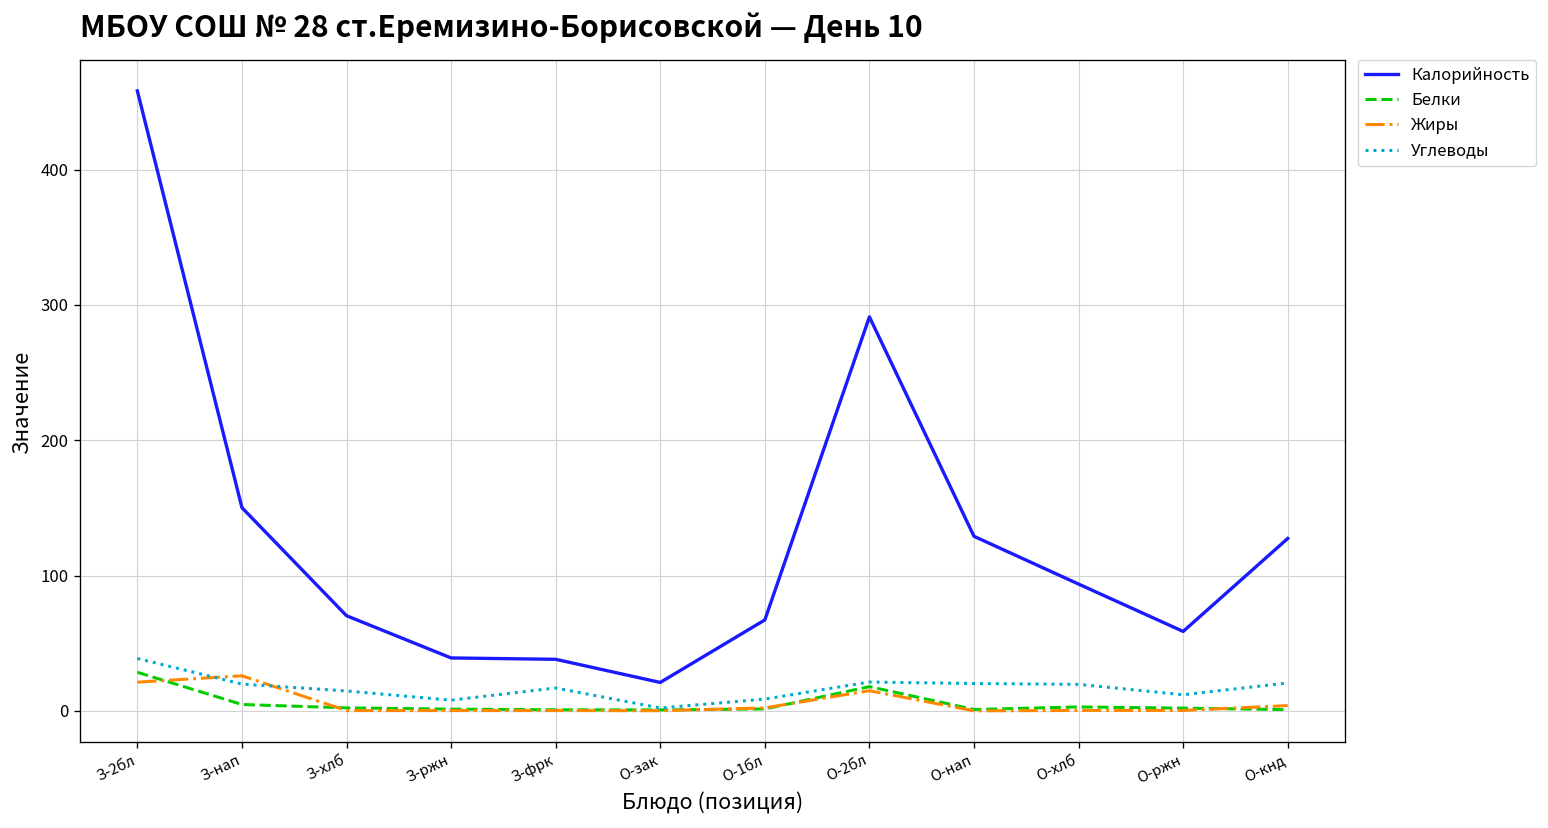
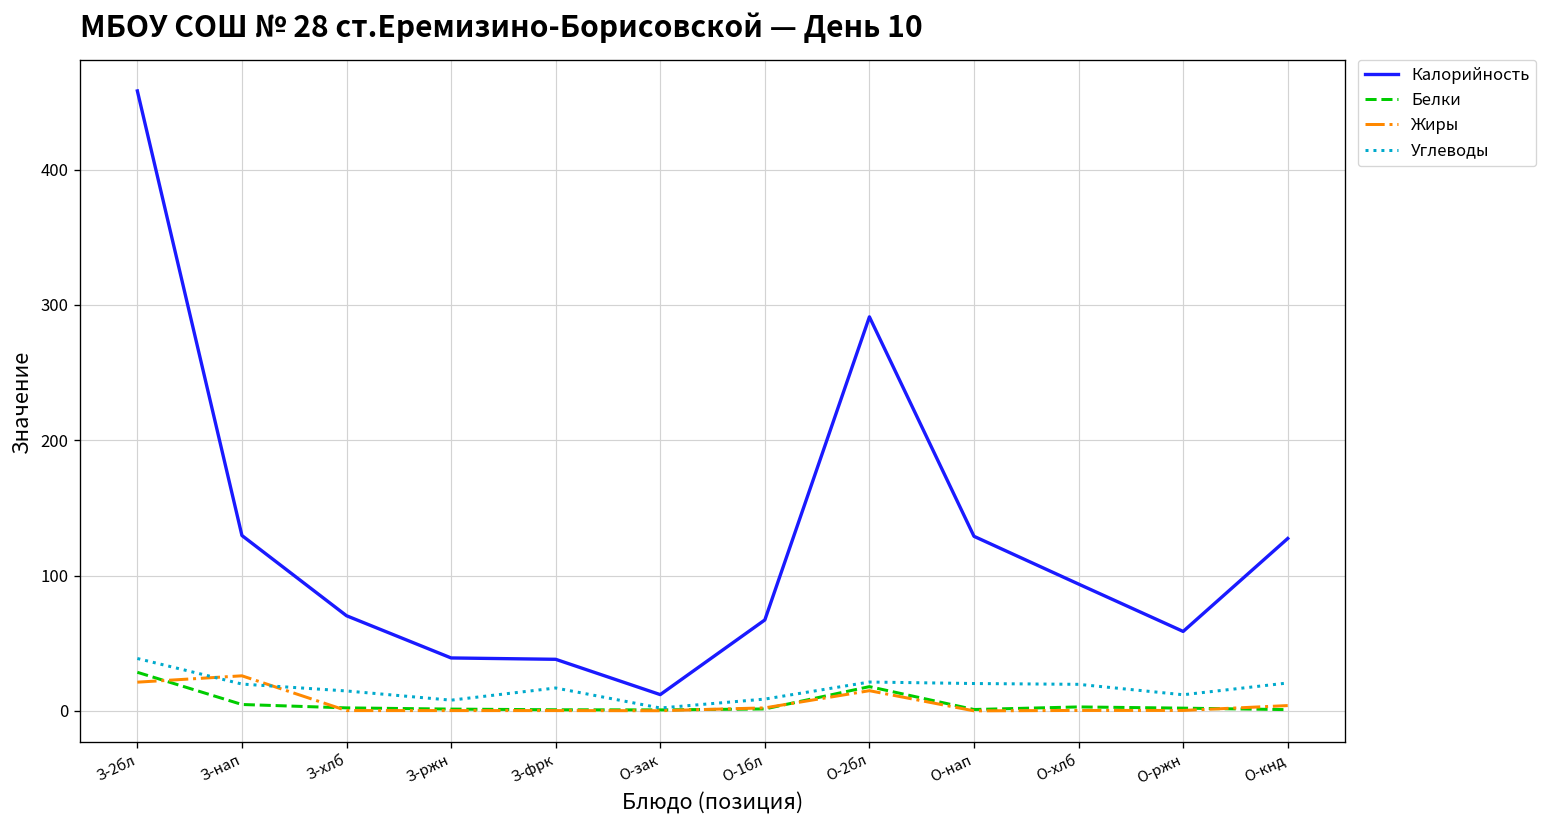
Калорийность, З-нап: 150 -> 130
Калорийность, О-зак: 21 -> 12
